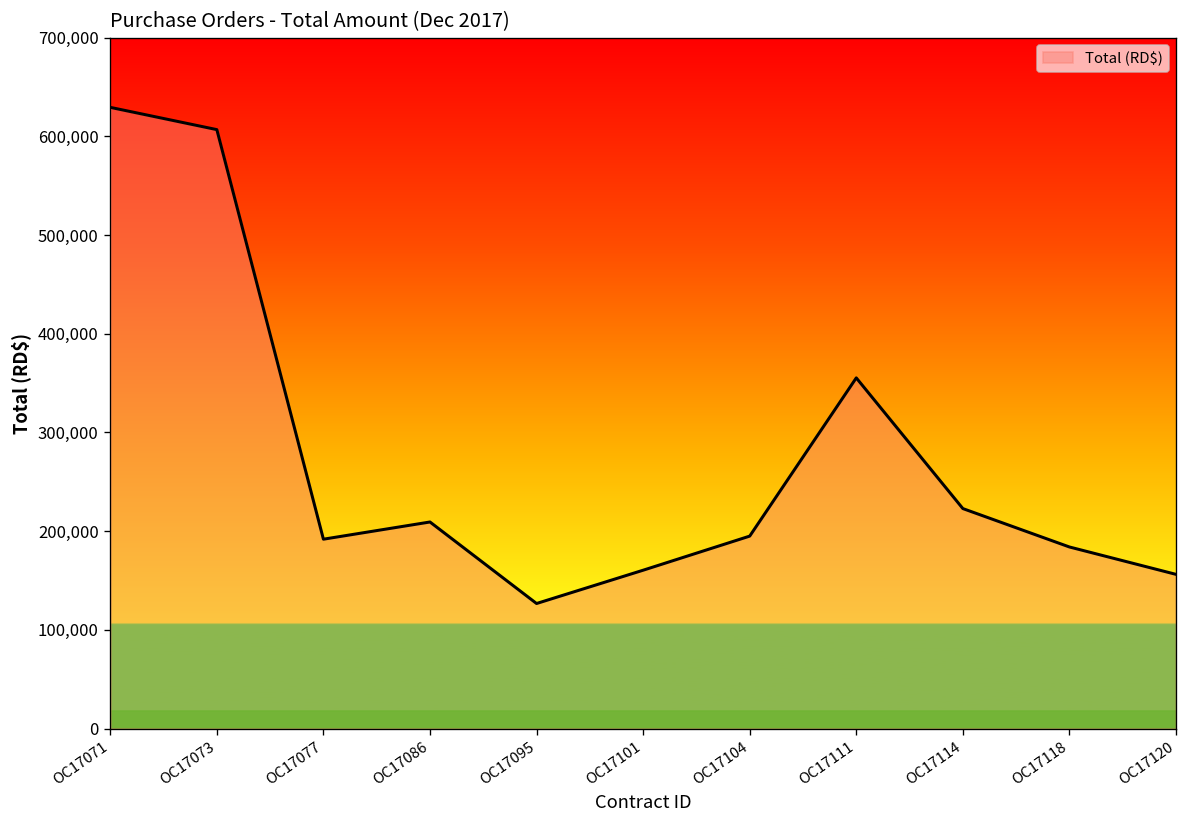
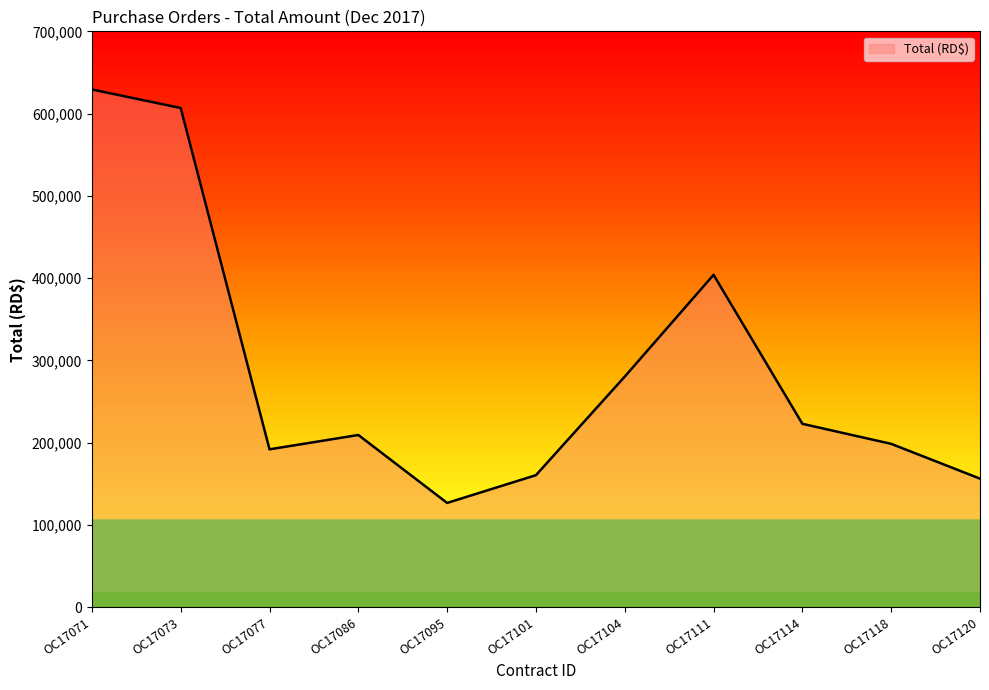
OC17104: 190,000 -> 280,000
OC17111: 360,000 -> 400,000
OC17118: 180,000 -> 200,000
